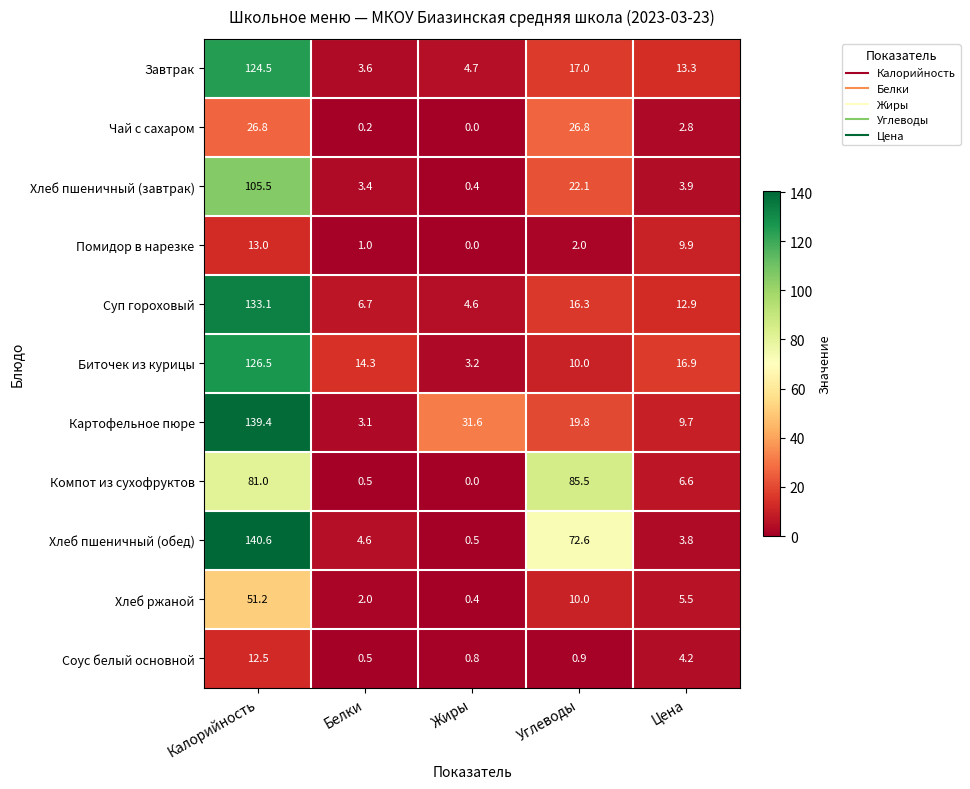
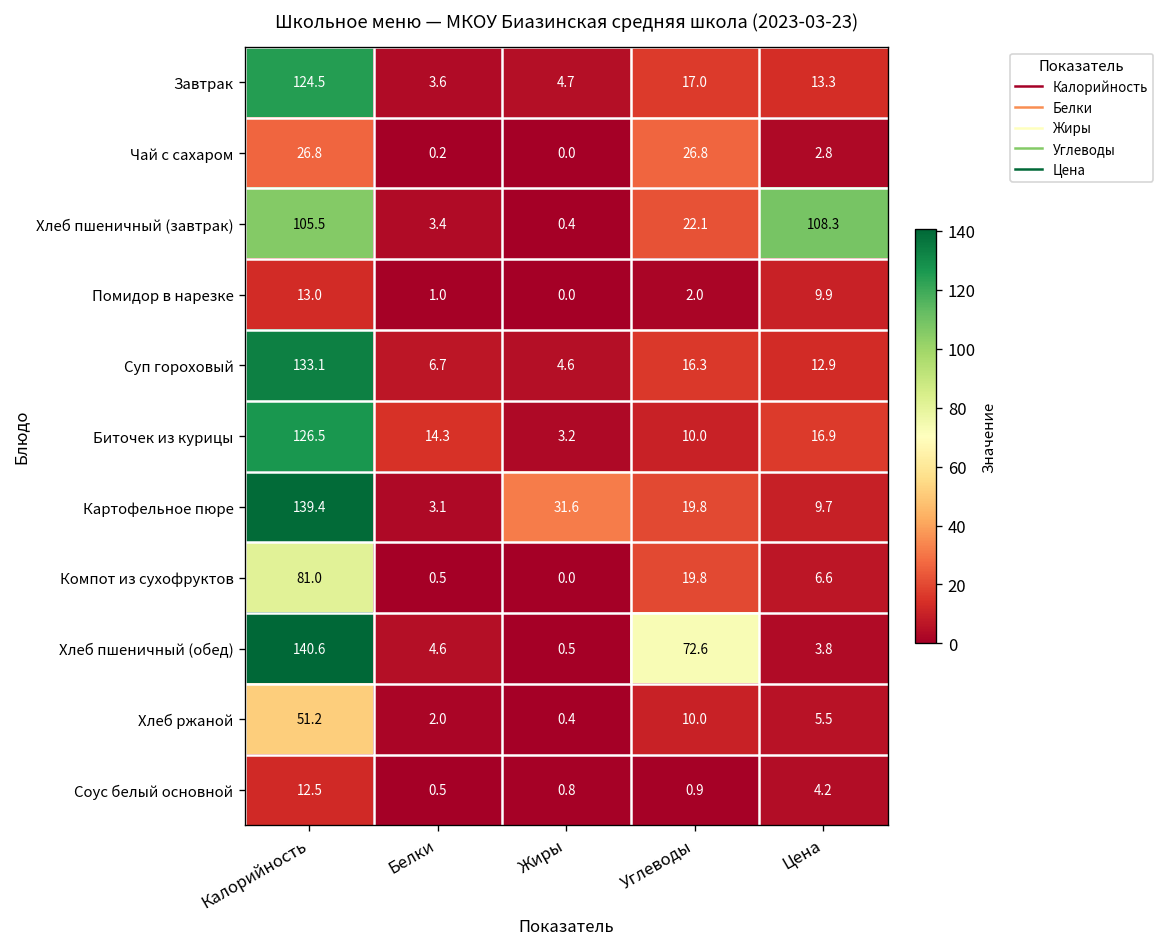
Хлеб пшеничный (завтрак), Цена: 3.9 -> 108.3
Компот из сухофруктов, Углеводы: 85.5 -> 19.8
